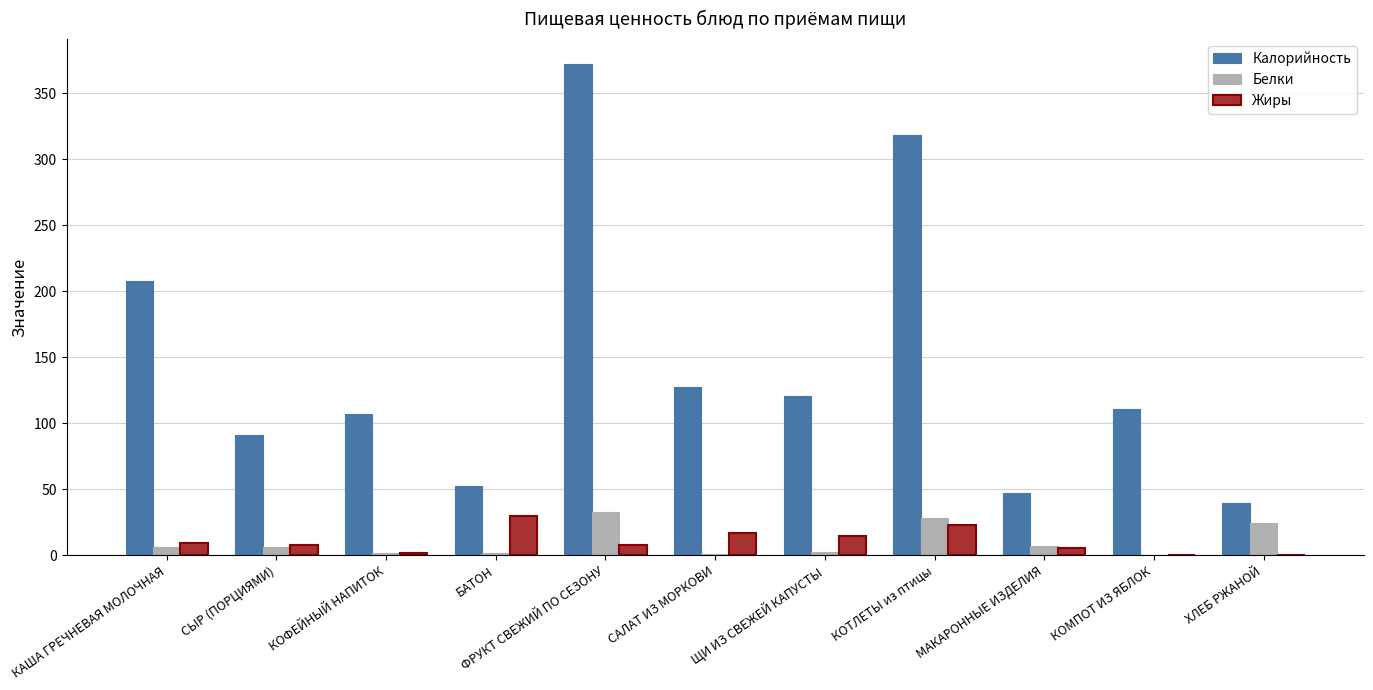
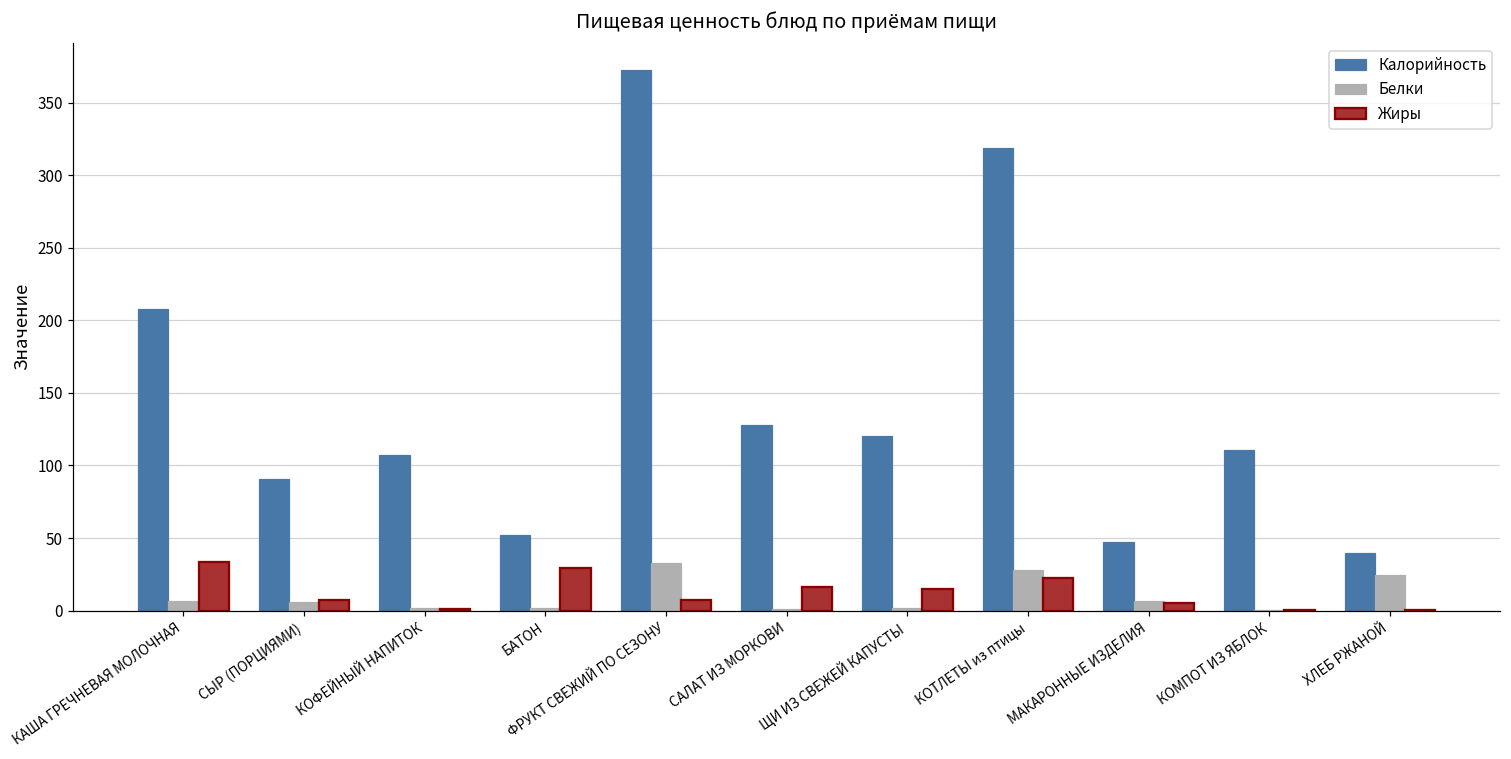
Жиры, КАША ГРЕЧНЕВАЯ МОЛОЧНАЯ: 9 -> 34
